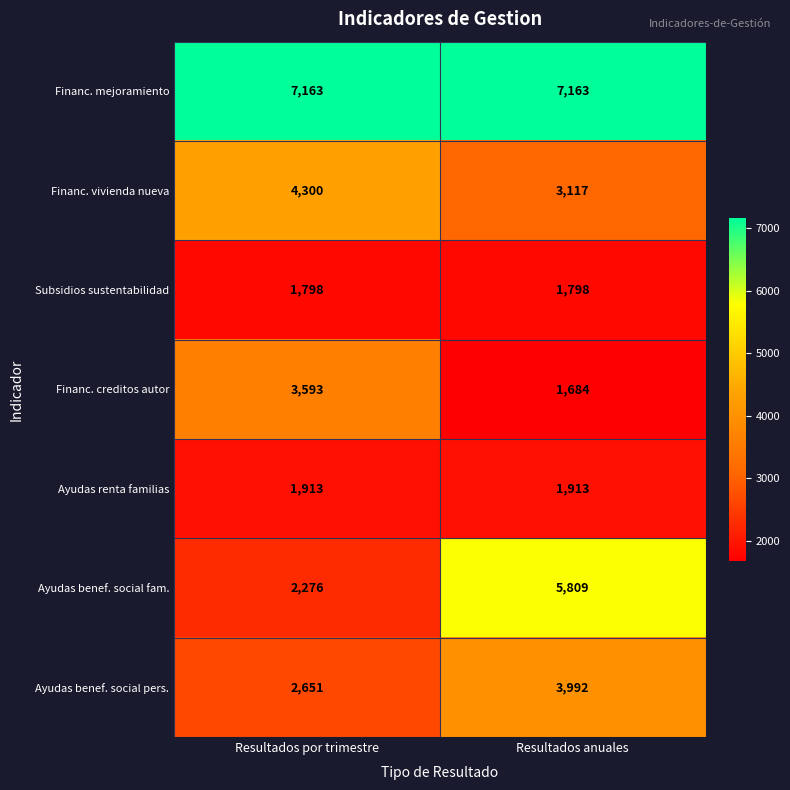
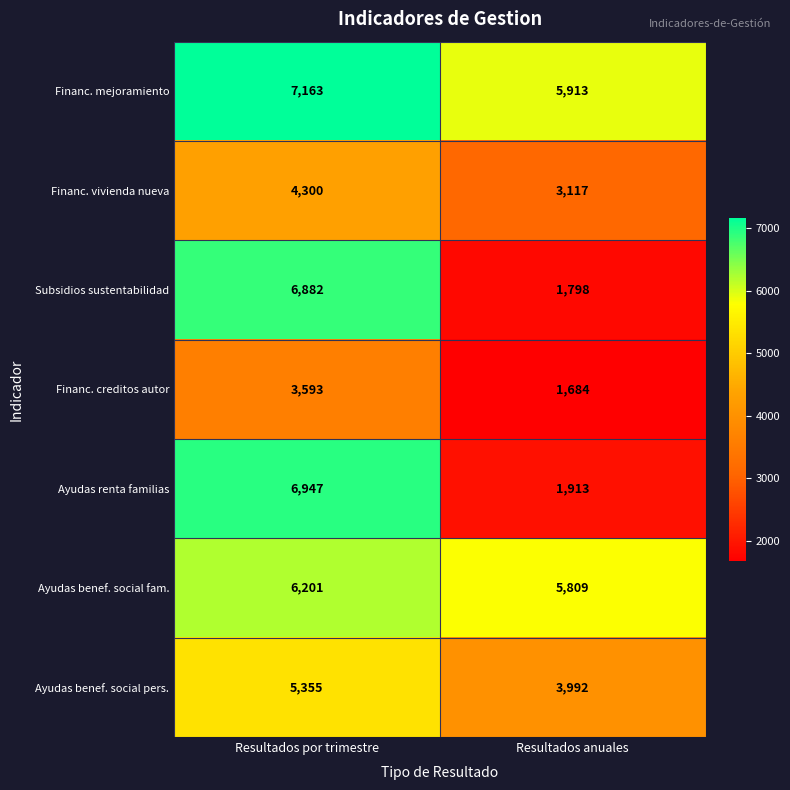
Financ. mejoramiento, Resultados anuales: 7,163 -> 5,913
Subsidios sustentabilidad, Resultados por trimestre: 1,798 -> 6,882
Ayudas renta familias, Resultados por trimestre: 1,913 -> 6,947
Ayudas benef. social fam., Resultados por trimestre: 2,276 -> 6,201
Ayudas benef. social pers., Resultados por trimestre: 2,651 -> 5,355
